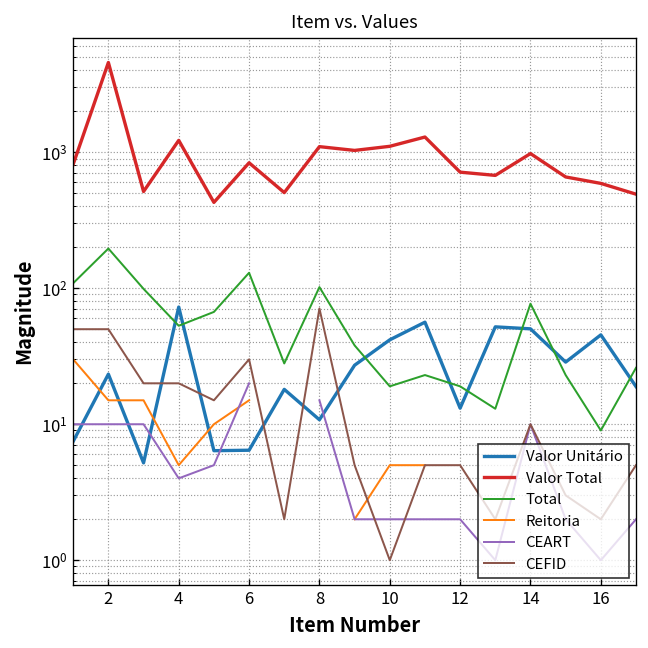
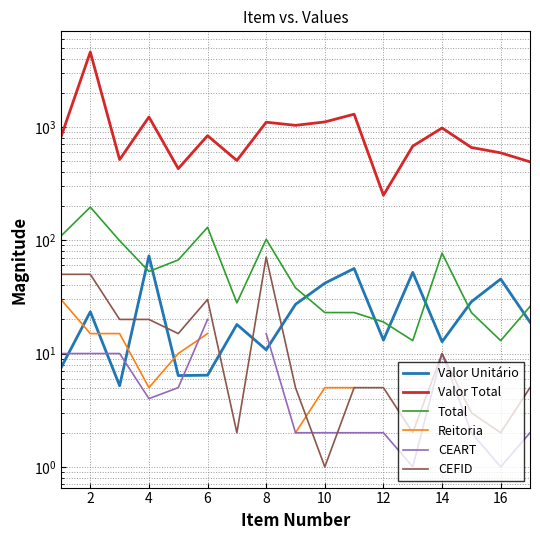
Total, 10: 19 -> 23
Valor Total, 12: 700 -> 250
Valor Unitário, 14: 50 -> 13
Total, 16: 9 -> 13
